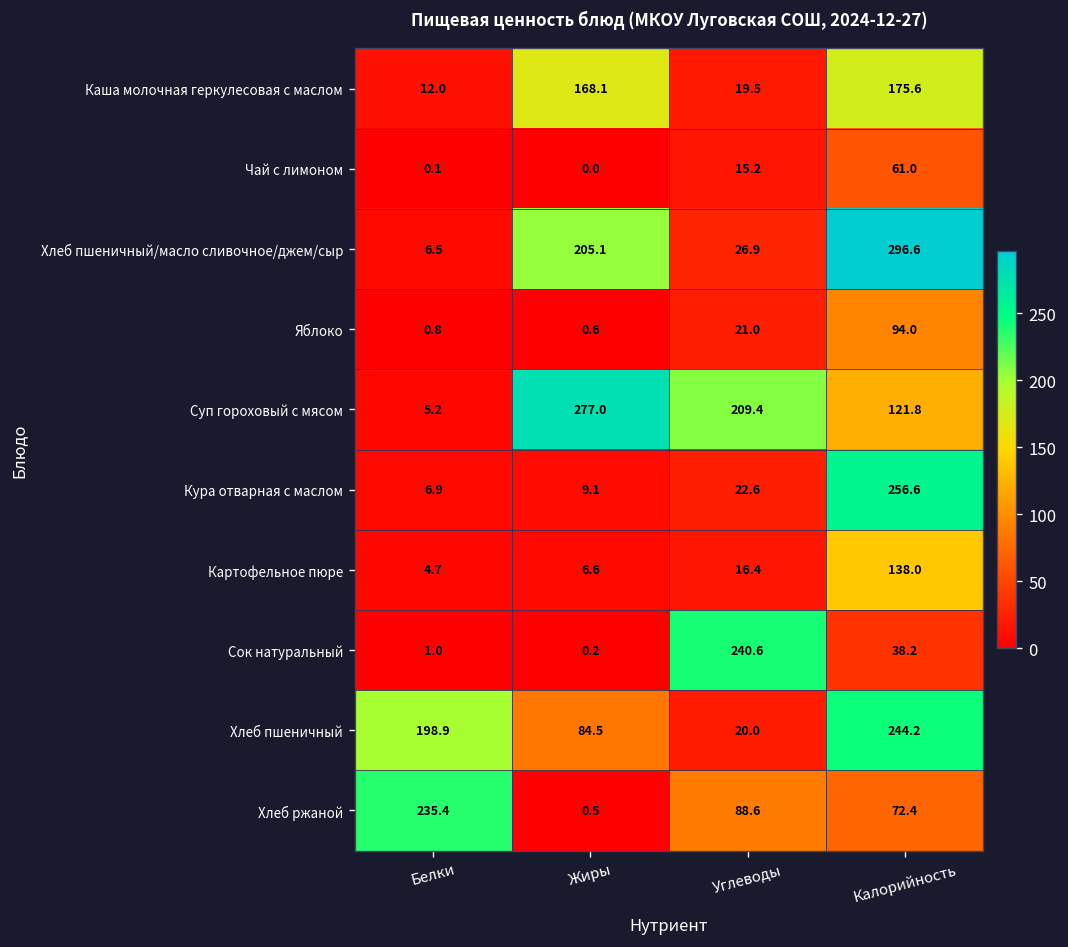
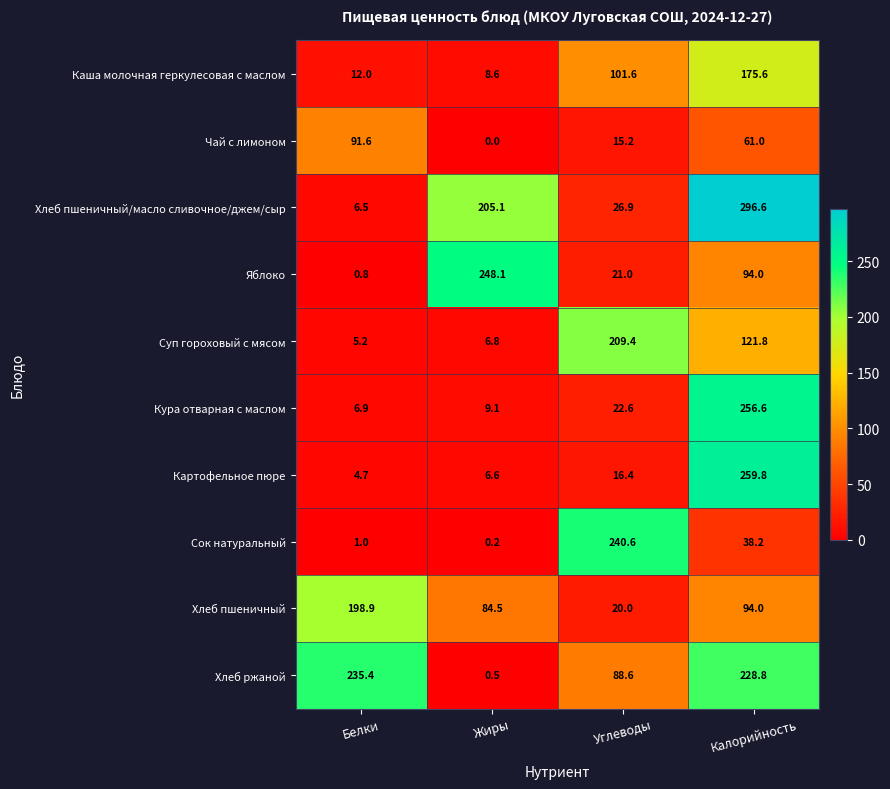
Каша молочная геркулесовая с маслом, Жиры: 168.1 -> 8.6
Каша молочная геркулесовая с маслом, Углеводы: 19.5 -> 101.6
Чай с лимоном, Белки: 0.1 -> 91.6
Яблоко, Жиры: 0.6 -> 248.1
Суп гороховый с мясом, Жиры: 277.0 -> 6.8
Картофельное пюре, Калорийность: 138.0 -> 259.8
Хлеб пшеничный, Калорийность: 244.2 -> 94.0
Хлеб ржаной, Калорийность: 72.4 -> 228.8
